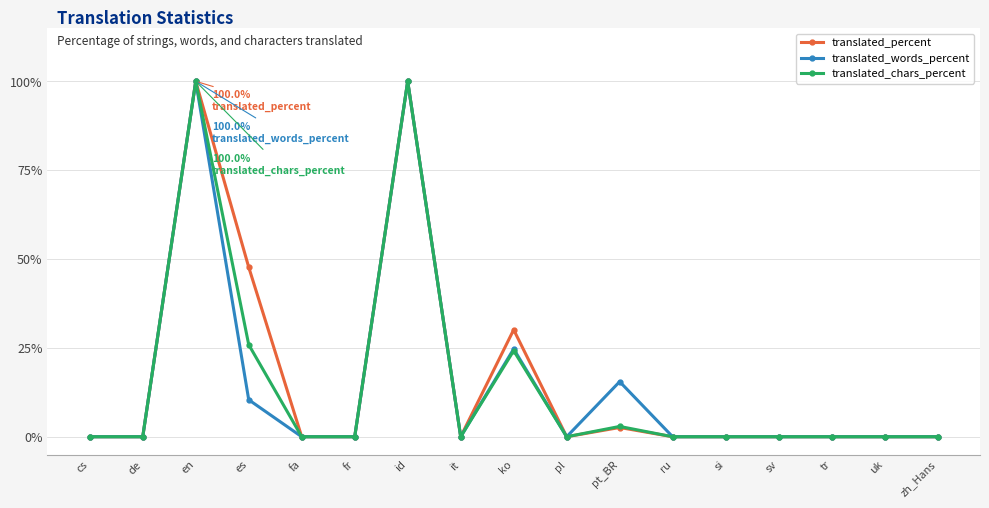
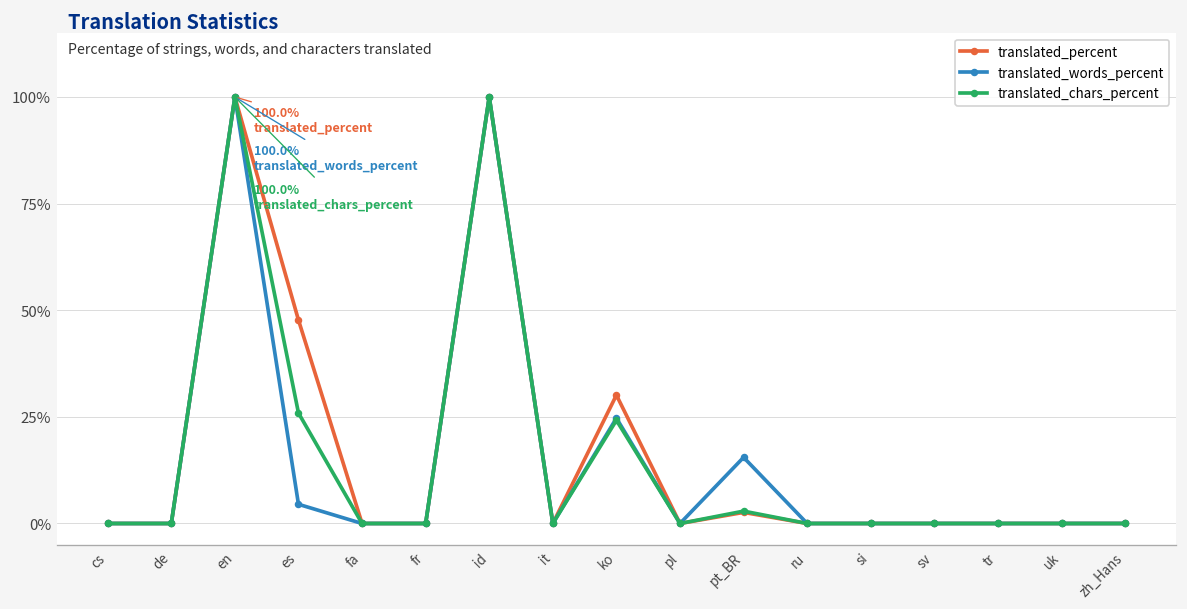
translated_words_percent, es: 10% -> 5%
